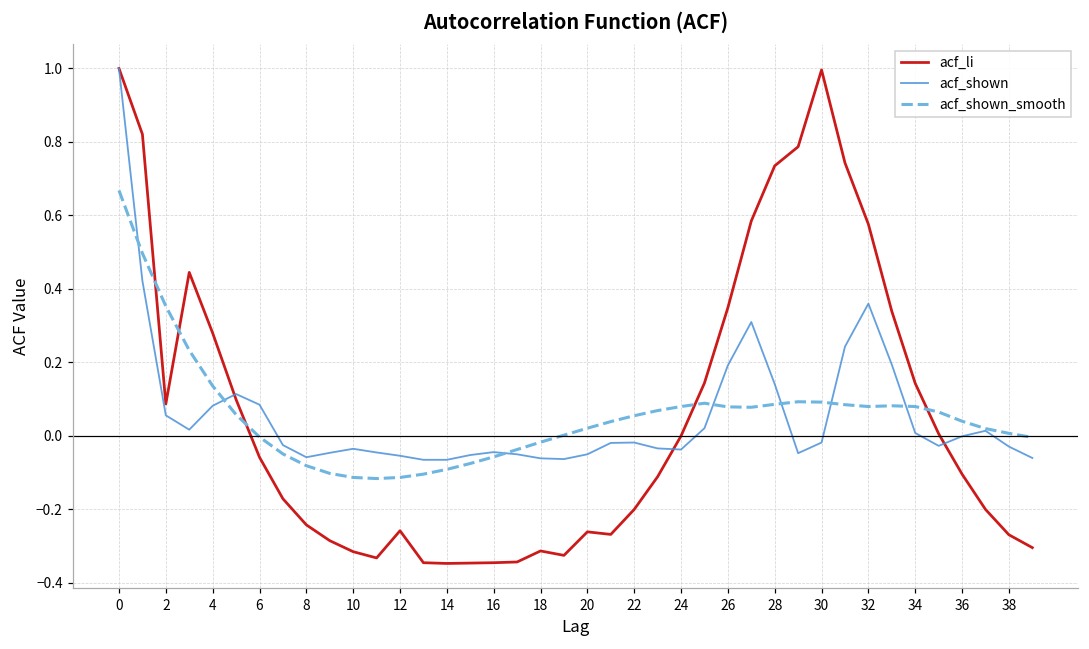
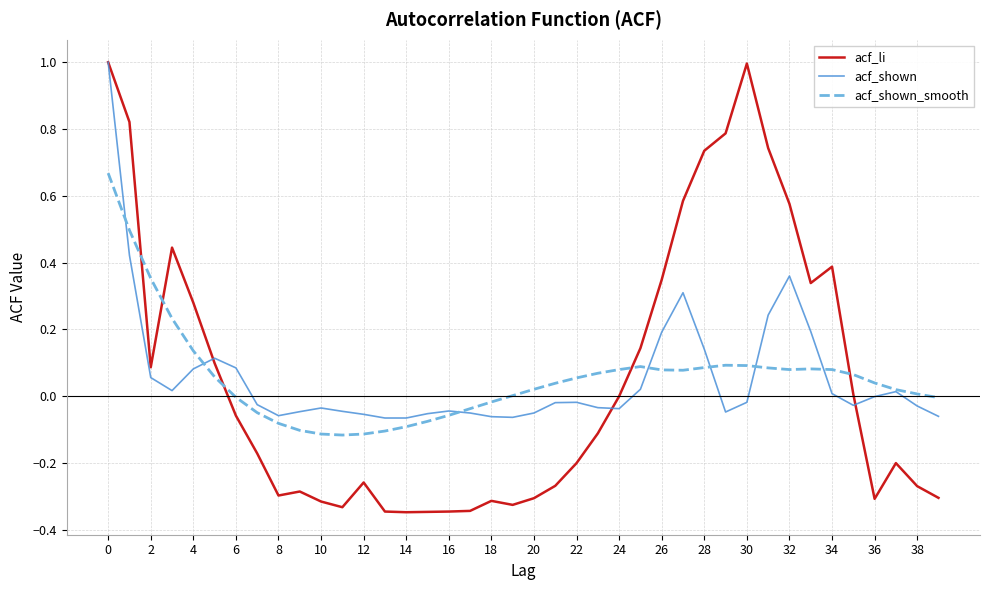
acf_li, 8: -0.24 -> -0.30
acf_li, 20: -0.26 -> -0.31
acf_li, 34: 0.14 -> 0.39
acf_li, 36: -0.10 -> -0.31
